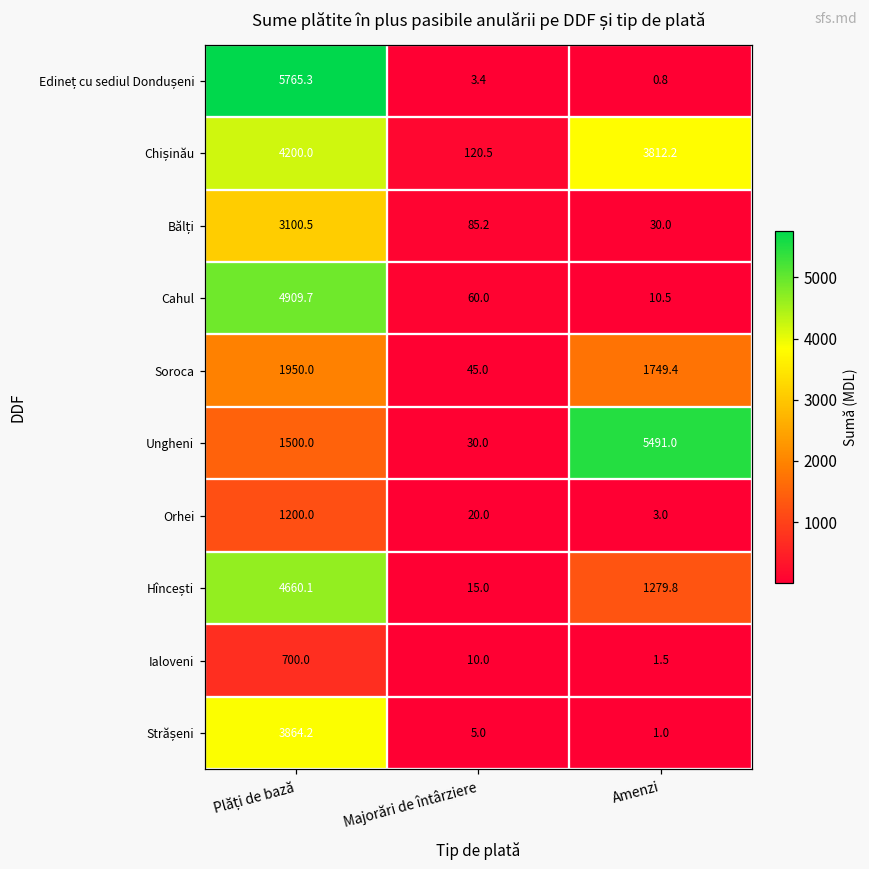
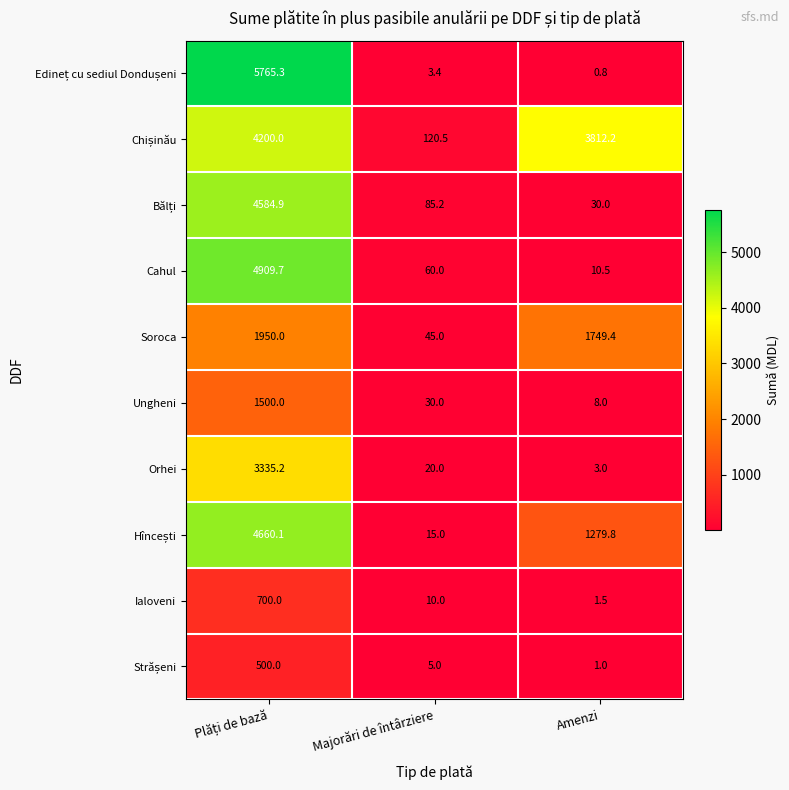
Bălți, Plăți de bază: 3100.5 -> 4584.9
Ungheni, Amenzi: 5491.0 -> 8.0
Orhei, Plăți de bază: 1200.0 -> 3335.2
Strășeni, Plăți de bază: 3864.2 -> 500.0
